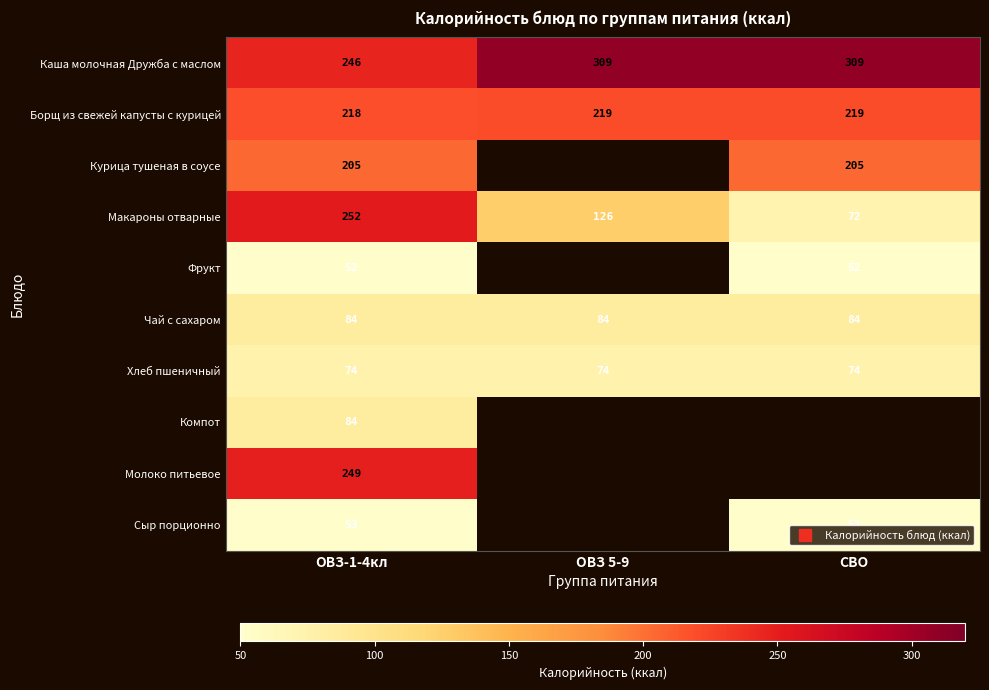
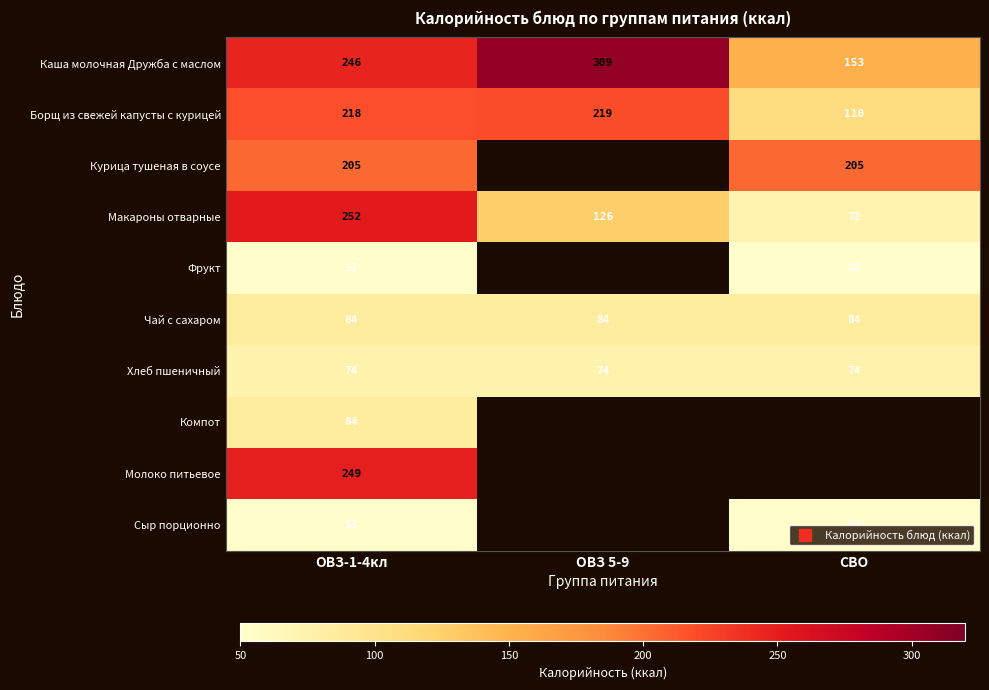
Каша молочная Дружба с маслом, СВО: 309 -> 153
Борщ из свежей капусты с курицей, СВО: 219 -> 110
